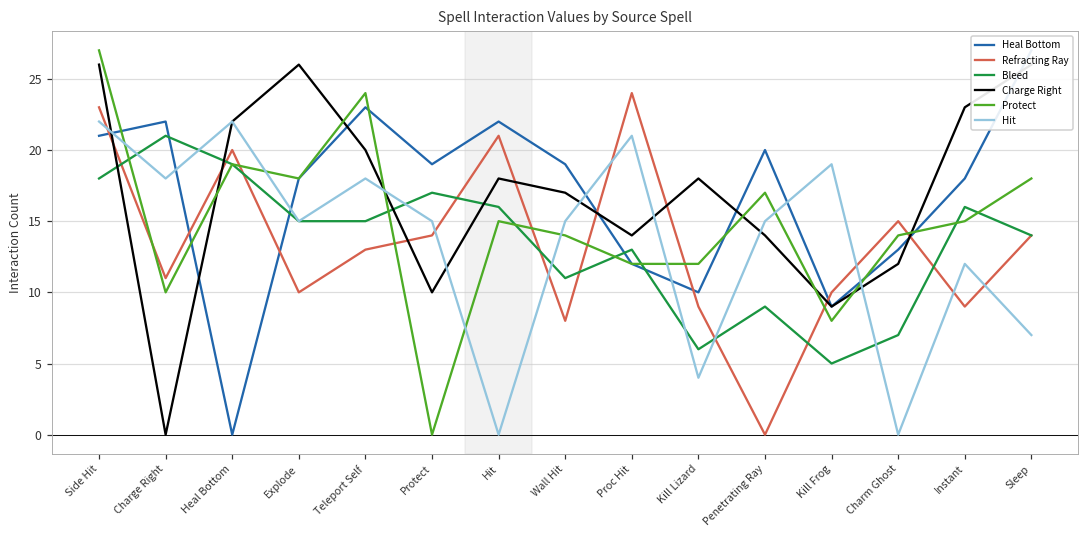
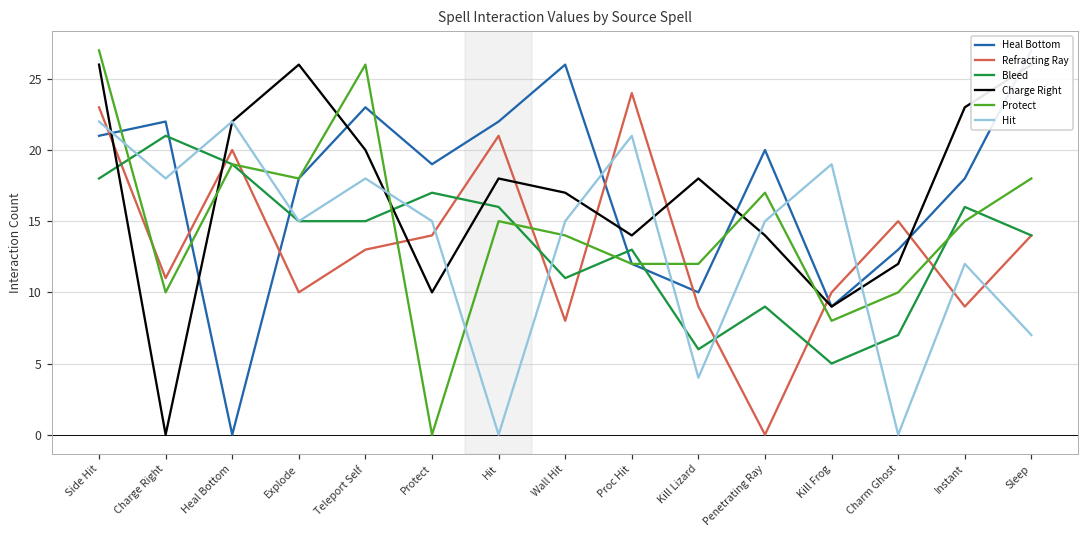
Protect, Teleport Self: 24 -> 26
Heal Bottom, Wall Hit: 19 -> 26
Protect, Charm Ghost: 14 -> 10
